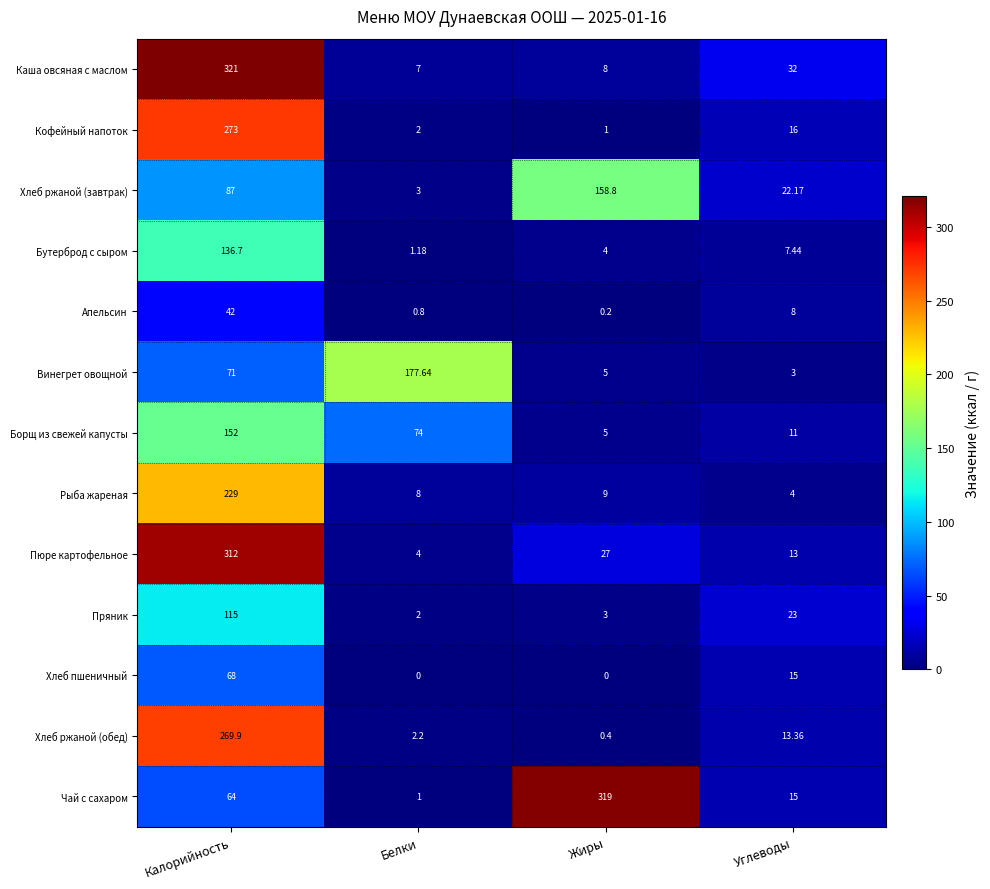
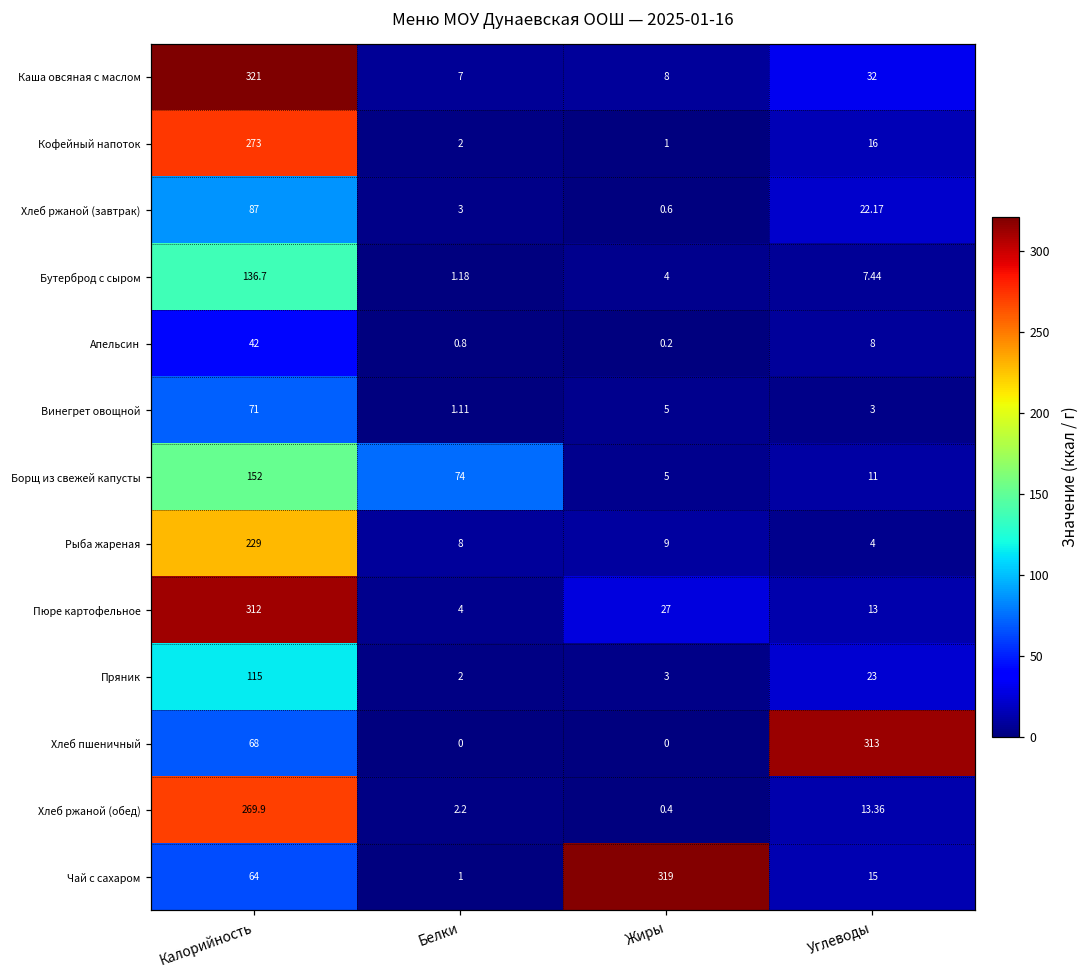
Хлеб ржаной (завтрак), Жиры: 158.8 -> 0.6
Винегрет овощной, Белки: 177.64 -> 1.11
Хлеб пшеничный, Углеводы: 15 -> 313
